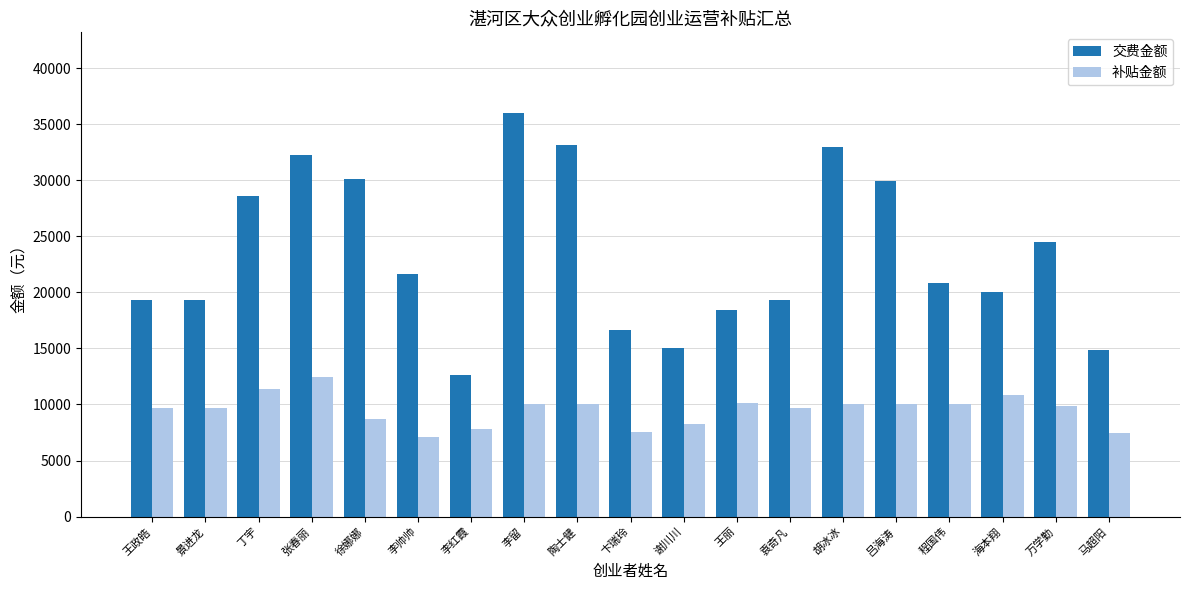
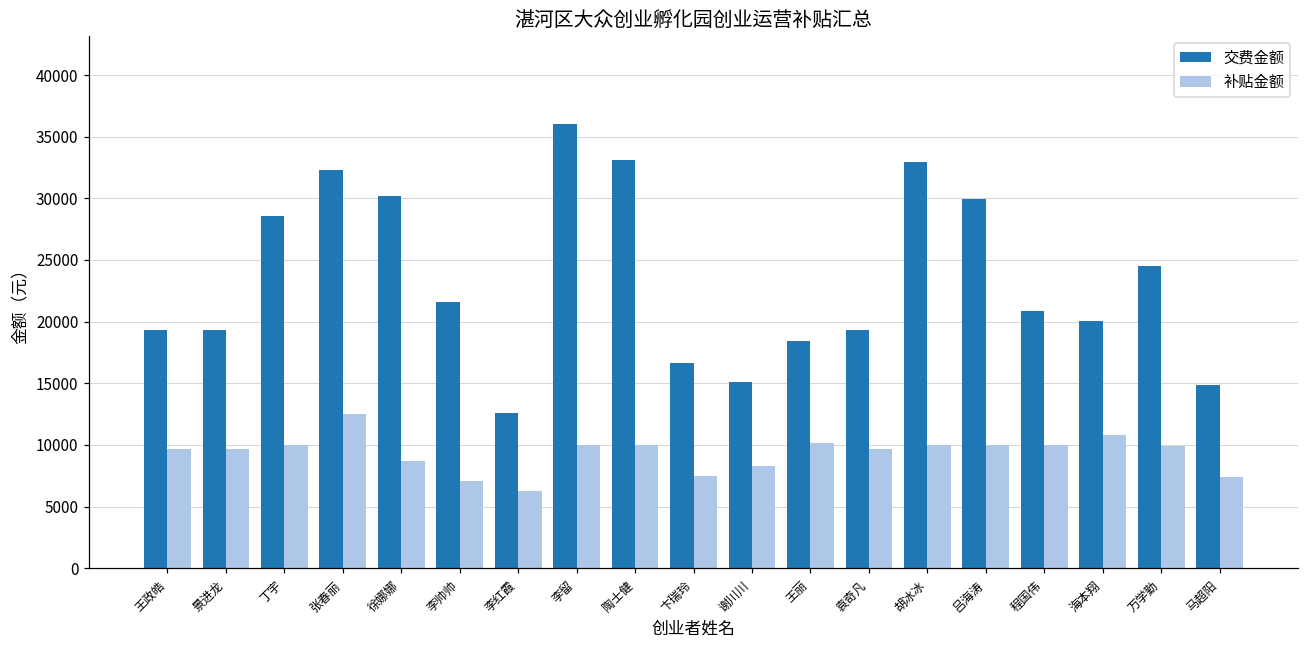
补贴金额, 丁宇: 11400 -> 10000
补贴金额, 李红霞: 7800 -> 6300
